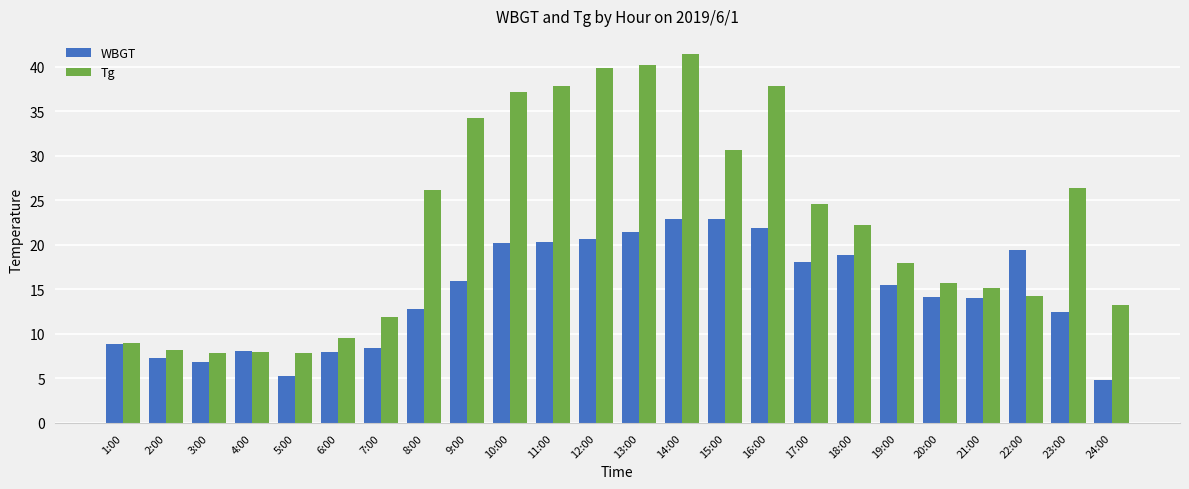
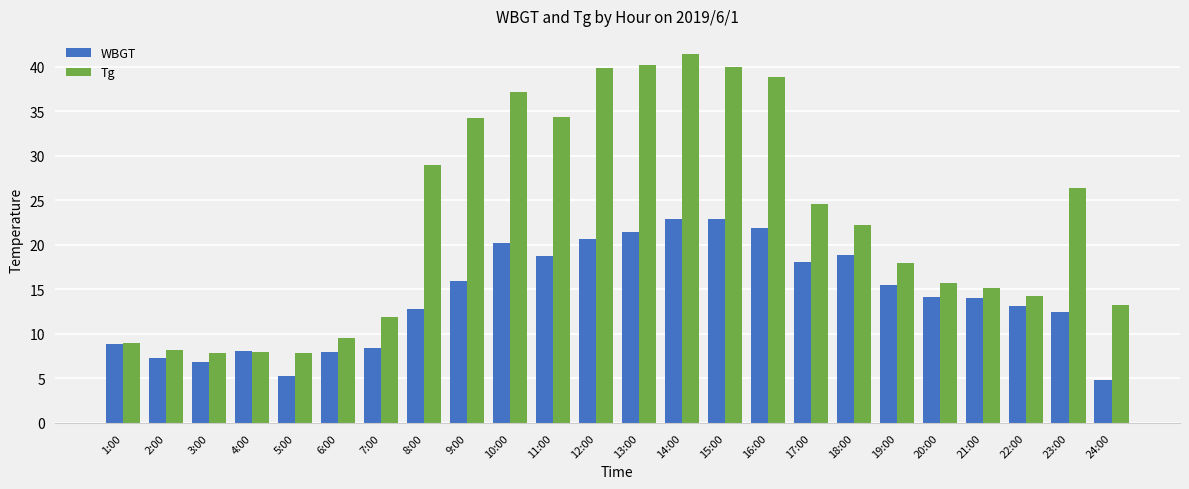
Tg, 8:00: 26 -> 29
WBGT, 11:00: 20 -> 19
Tg, 11:00: 38 -> 34
Tg, 15:00: 31 -> 40
Tg, 16:00: 38 -> 39
WBGT, 22:00: 19 -> 13
